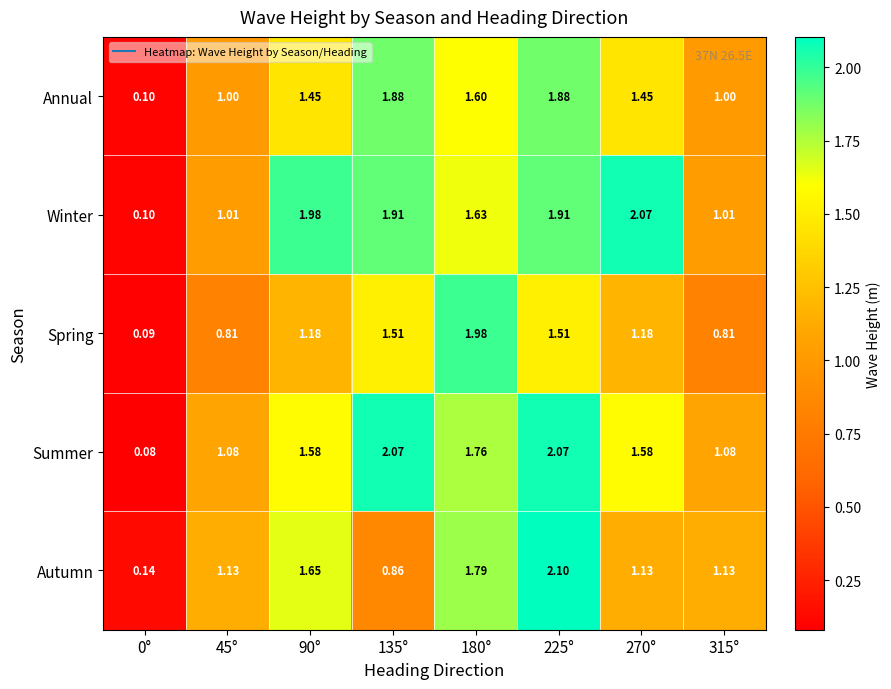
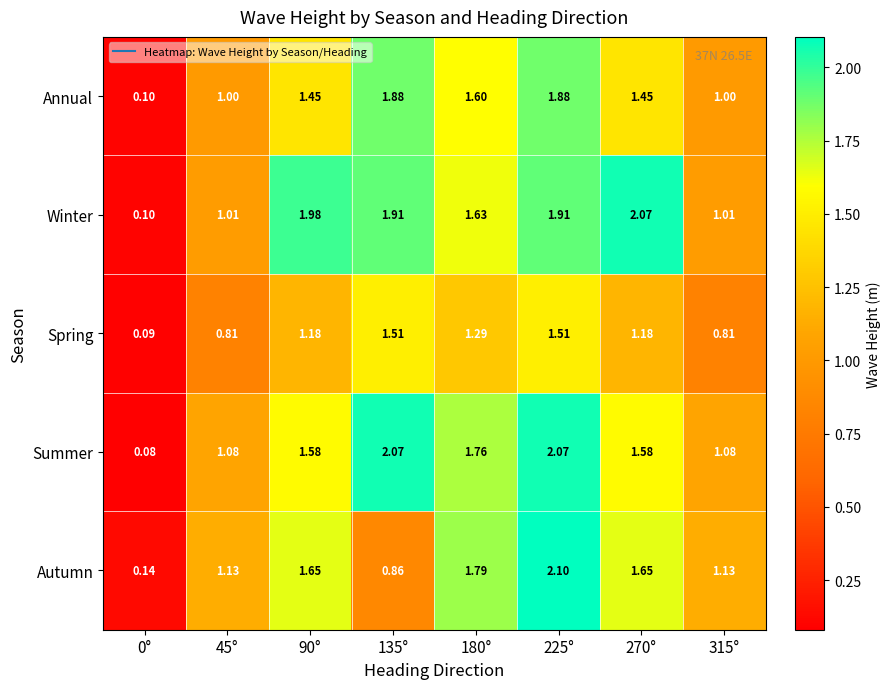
Spring, 180°: 1.98 -> 1.29
Autumn, 270°: 1.13 -> 1.65
